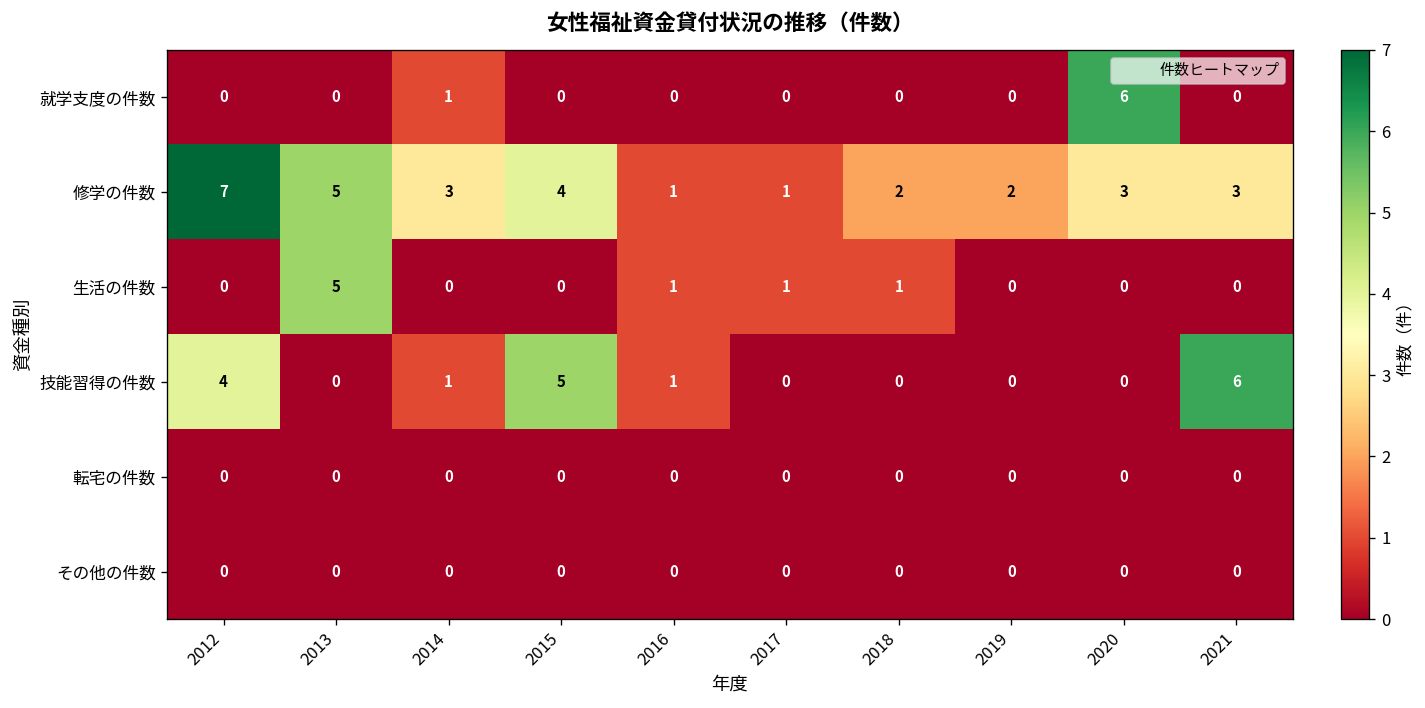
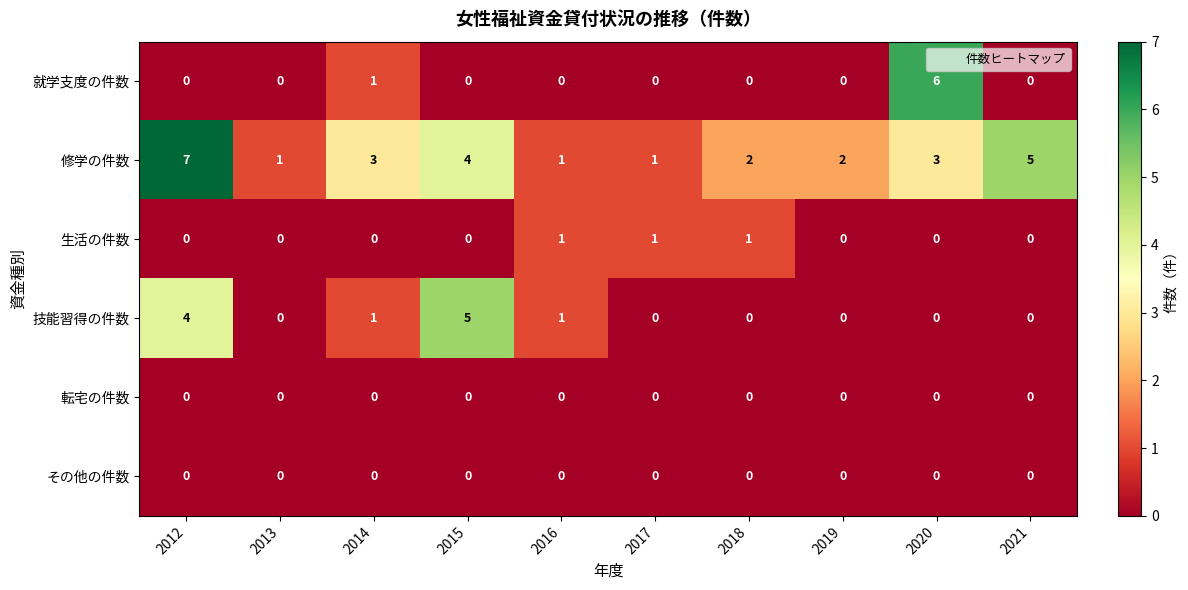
修学の件数, 2013: 5 -> 1
修学の件数, 2021: 3 -> 5
生活の件数, 2013: 5 -> 0
技能習得の件数, 2021: 6 -> 0
